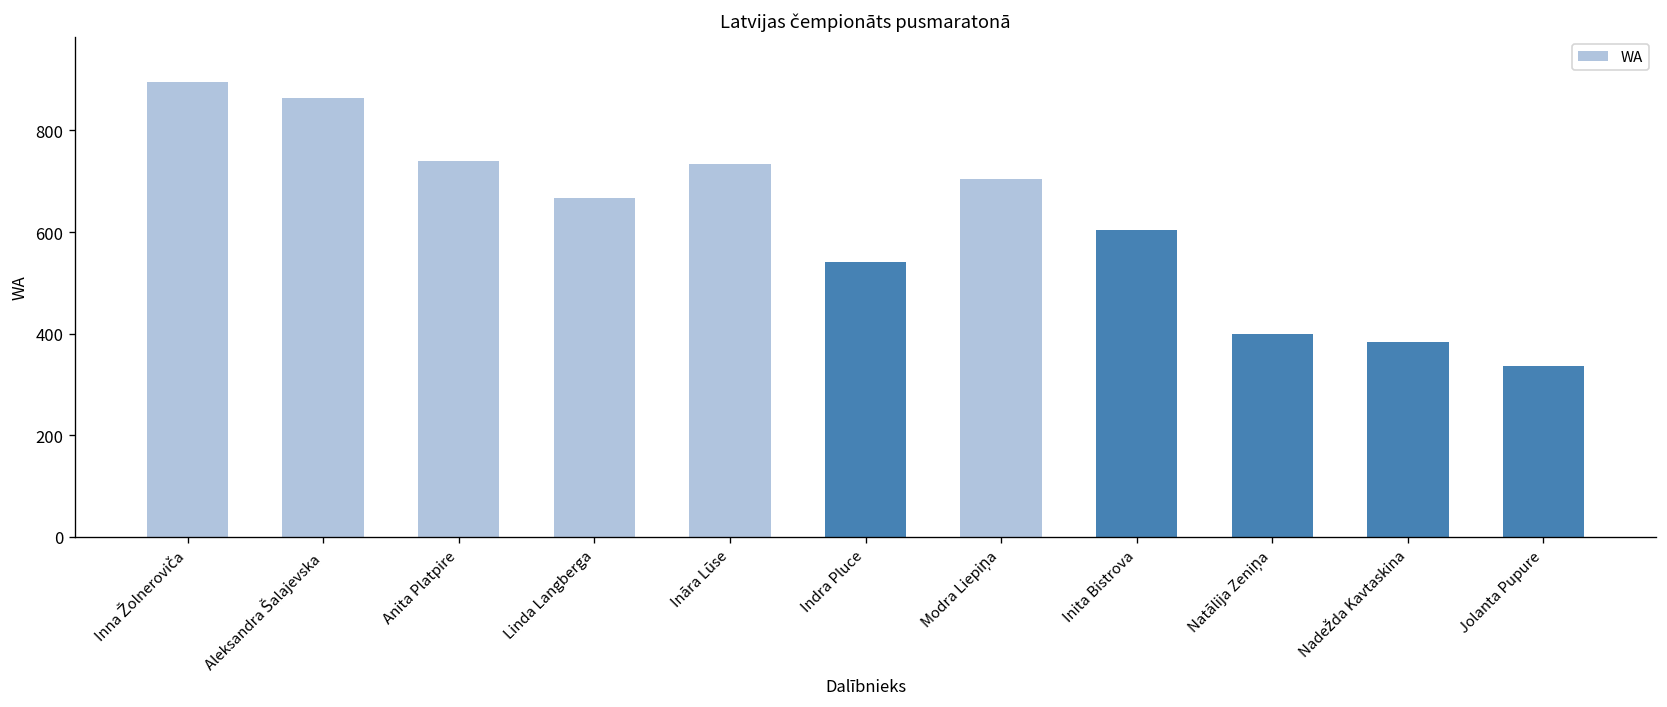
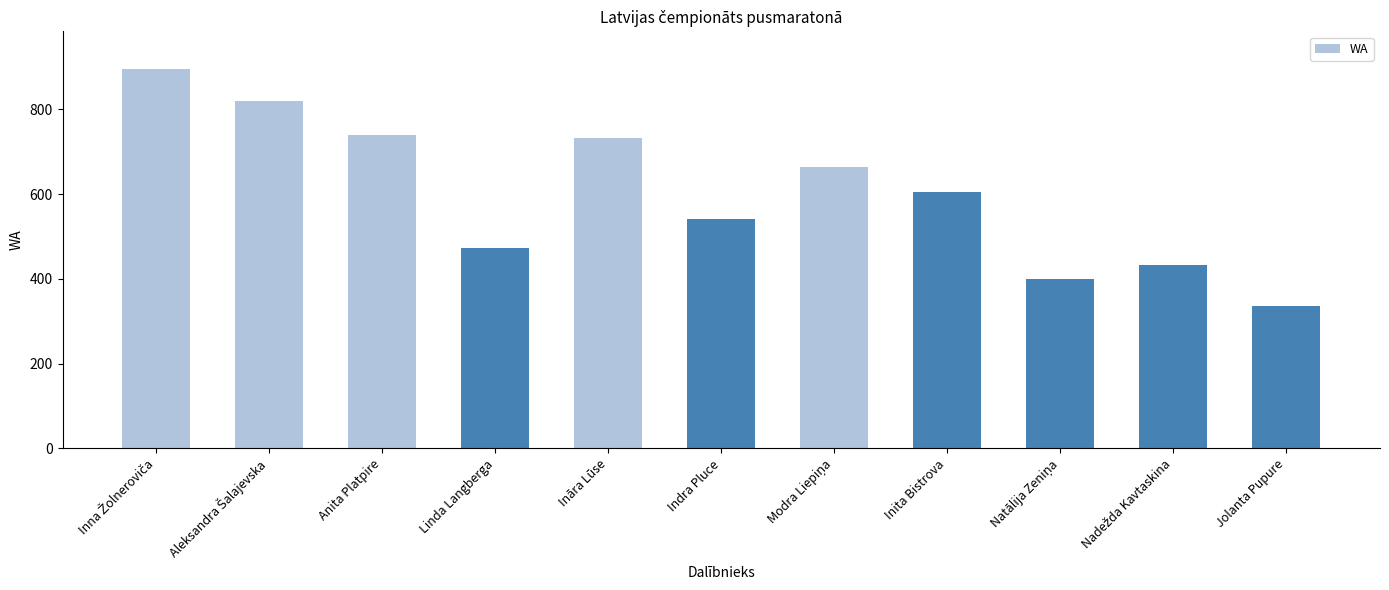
Aleksandra Šalajevska: 860 -> 820
Linda Langberga: 670 -> 470
Modra Liepiņa: 710 -> 660
Nadežda Kavtaskina: 380 -> 430
